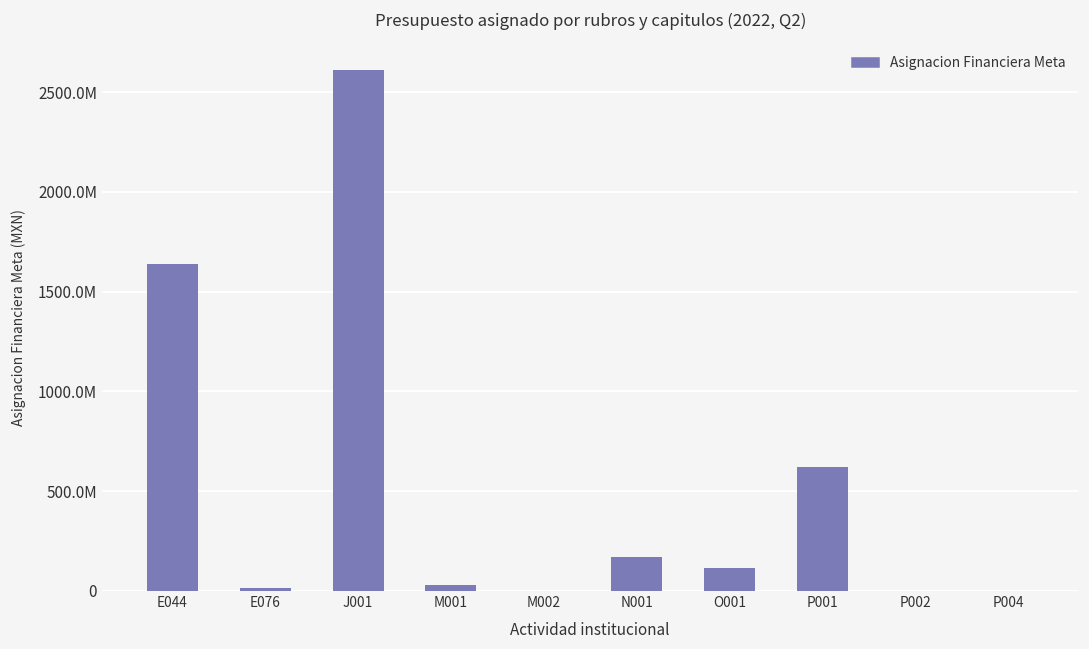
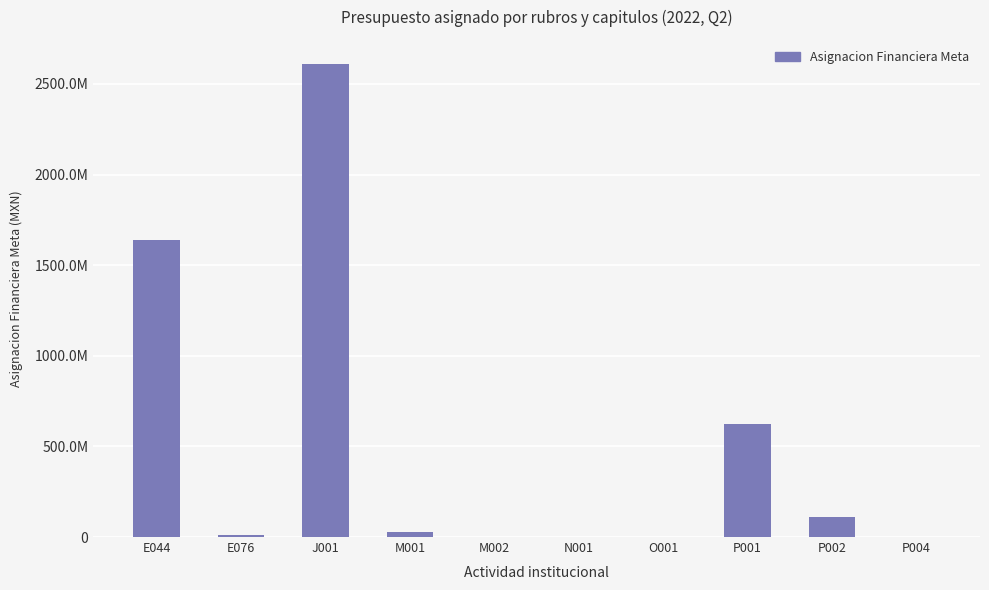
N001: 170000000 -> 0
O001: 110000000 -> 0
P002: 0 -> 110000000
